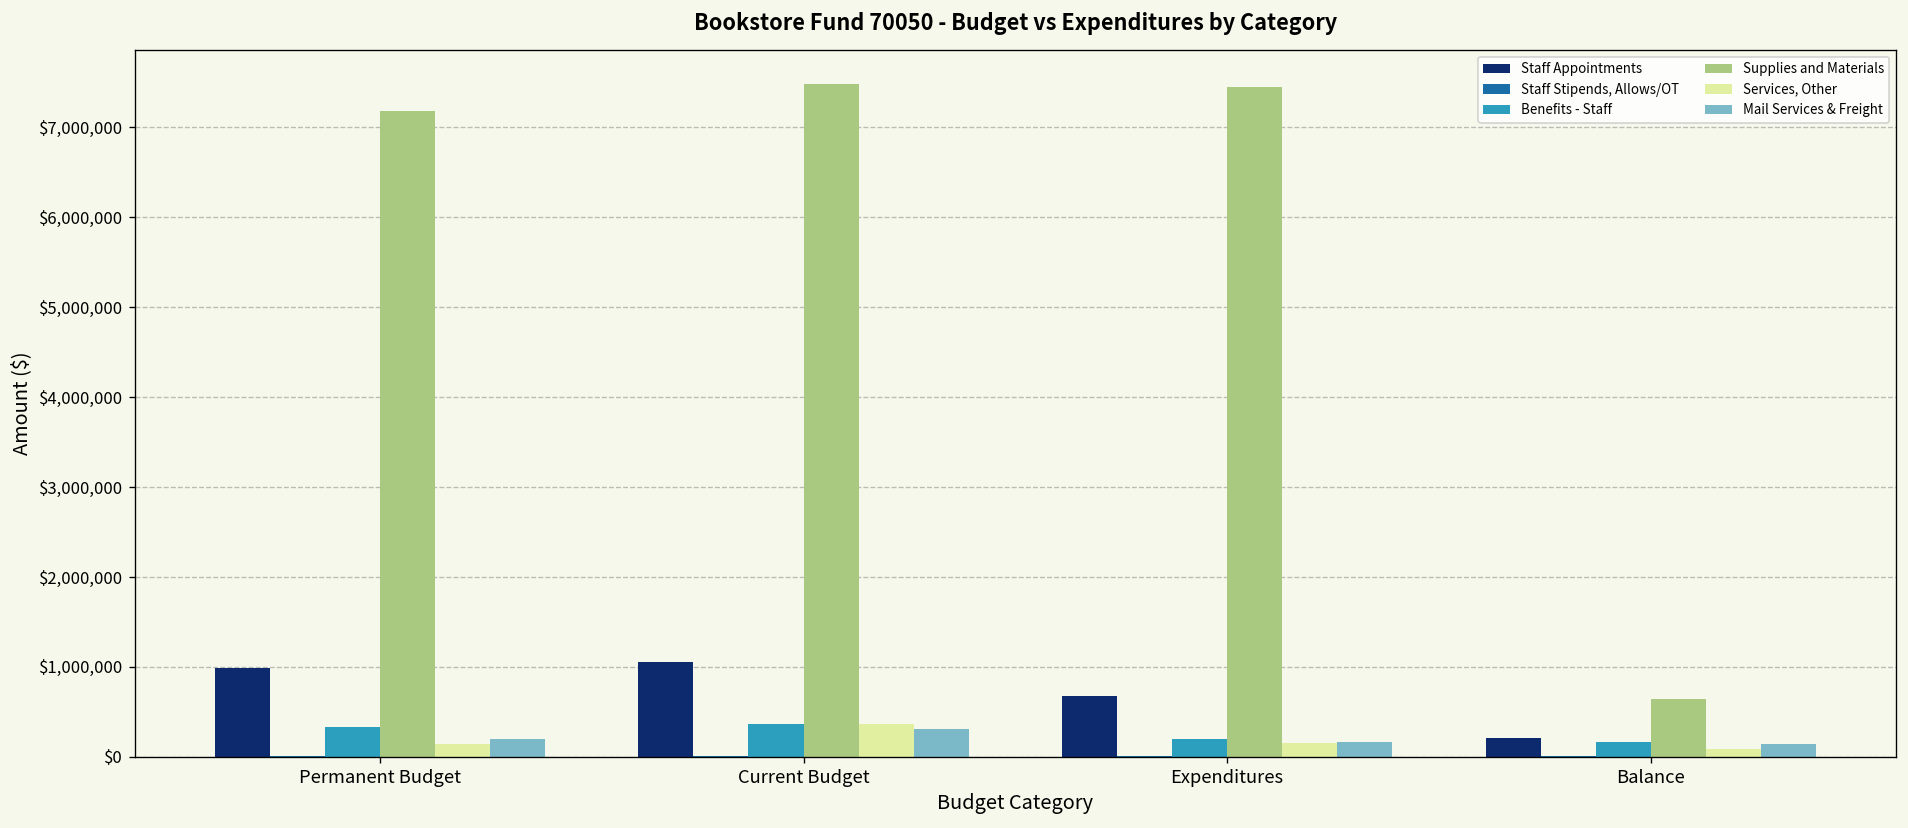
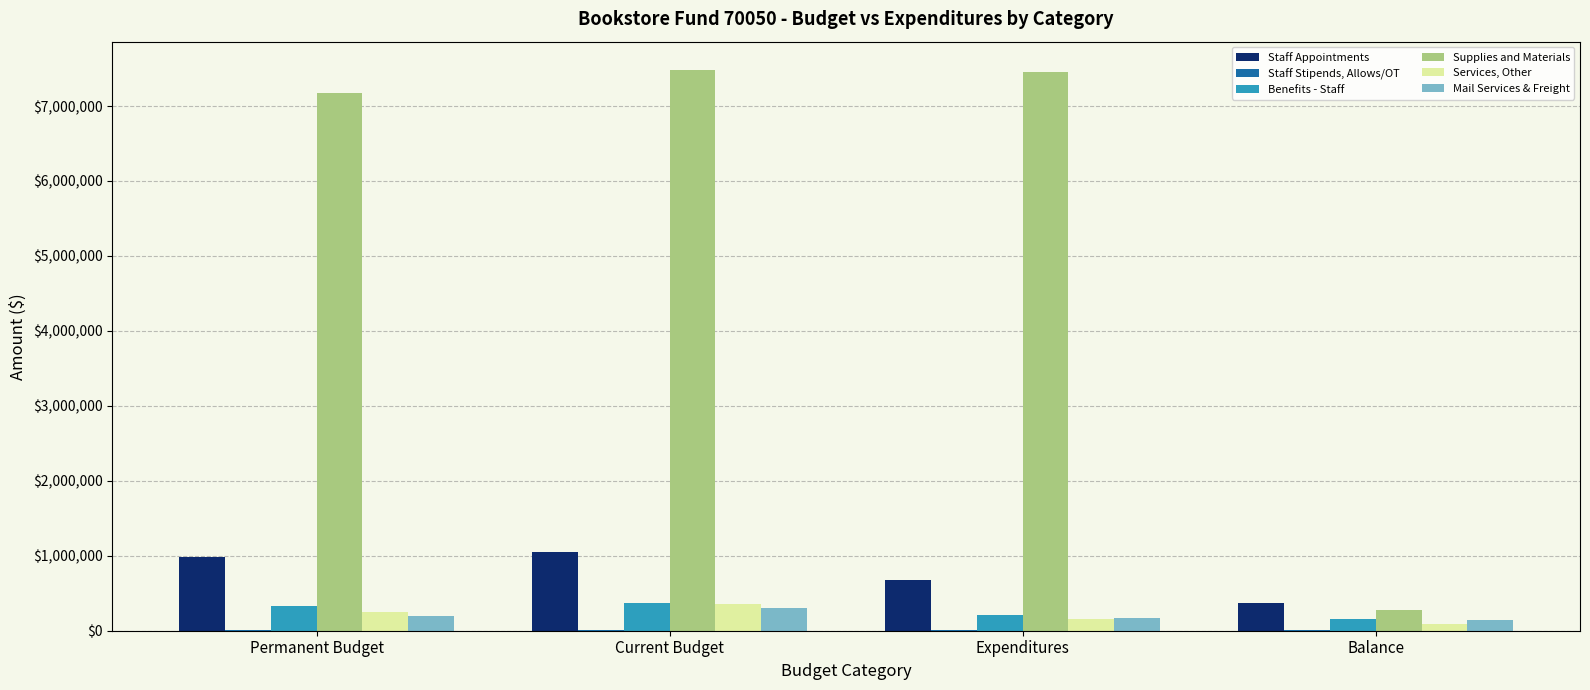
Services, Other, Permanent Budget: $100,000 -> $300,000
Staff Appointments, Balance: $200,000 -> $400,000
Supplies and Materials, Balance: $600,000 -> $300,000
